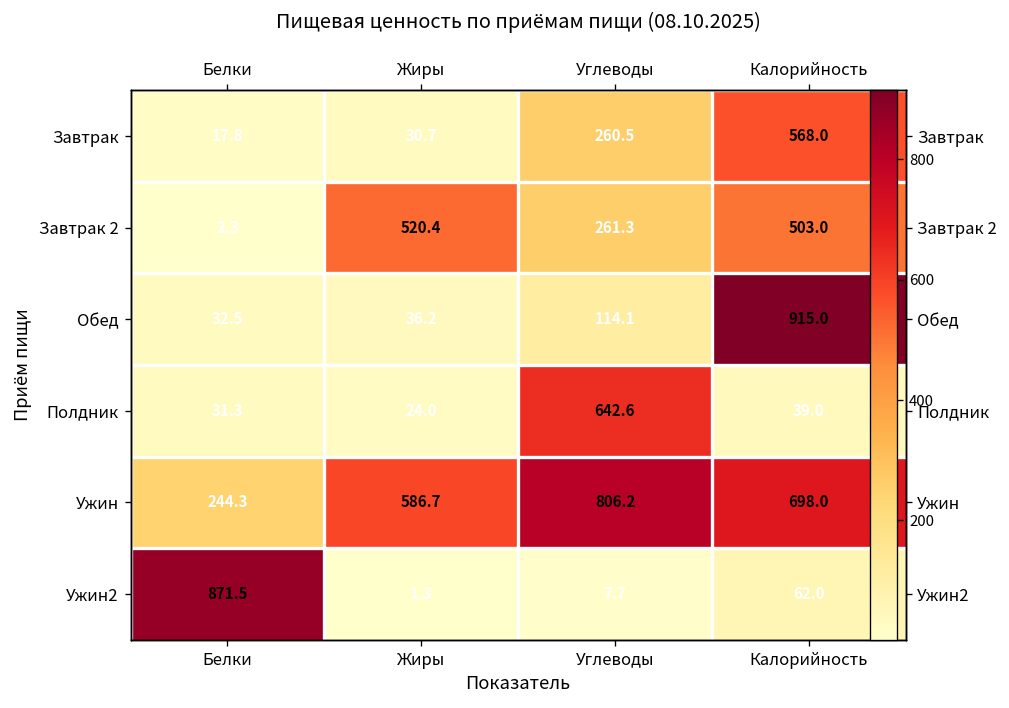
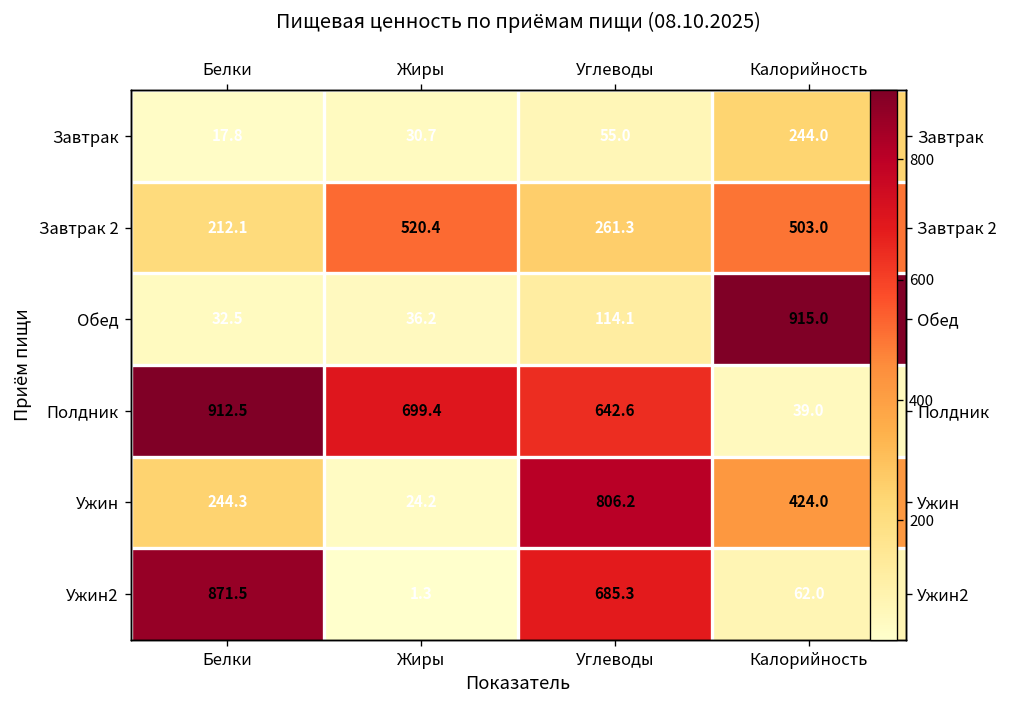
Завтрак, Углеводы: 260.5 -> 55.0
Завтрак, Калорийность: 568.0 -> 244.0
Завтрак 2, Белки: 2.3 -> 212.1
Полдник, Белки: 31.3 -> 912.5
Полдник, Жиры: 24.0 -> 699.4
Ужин, Жиры: 586.7 -> 24.2
Ужин, Калорийность: 698.0 -> 424.0
Ужин2, Углеводы: 7.7 -> 685.3
